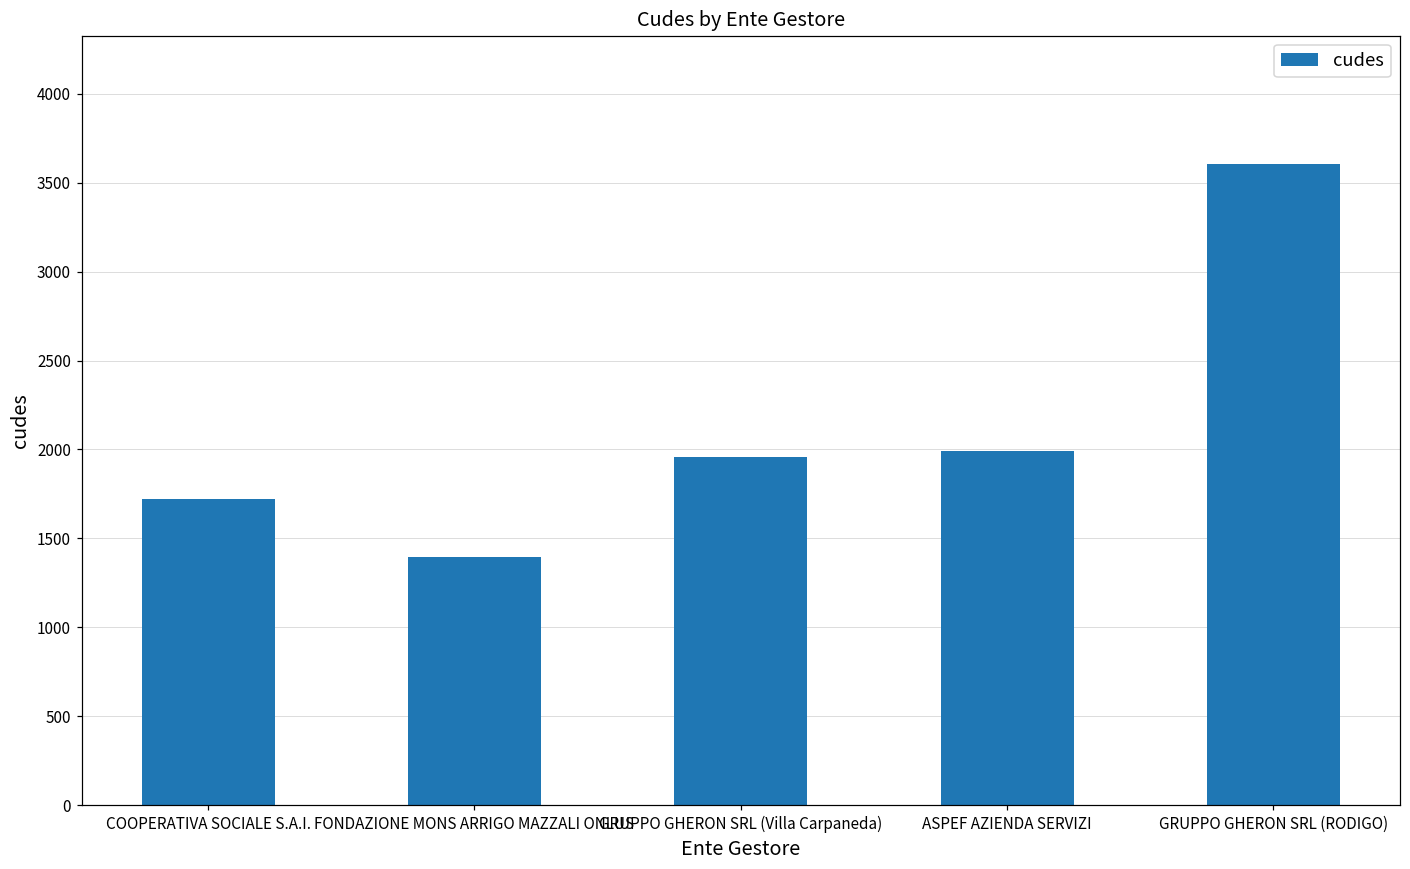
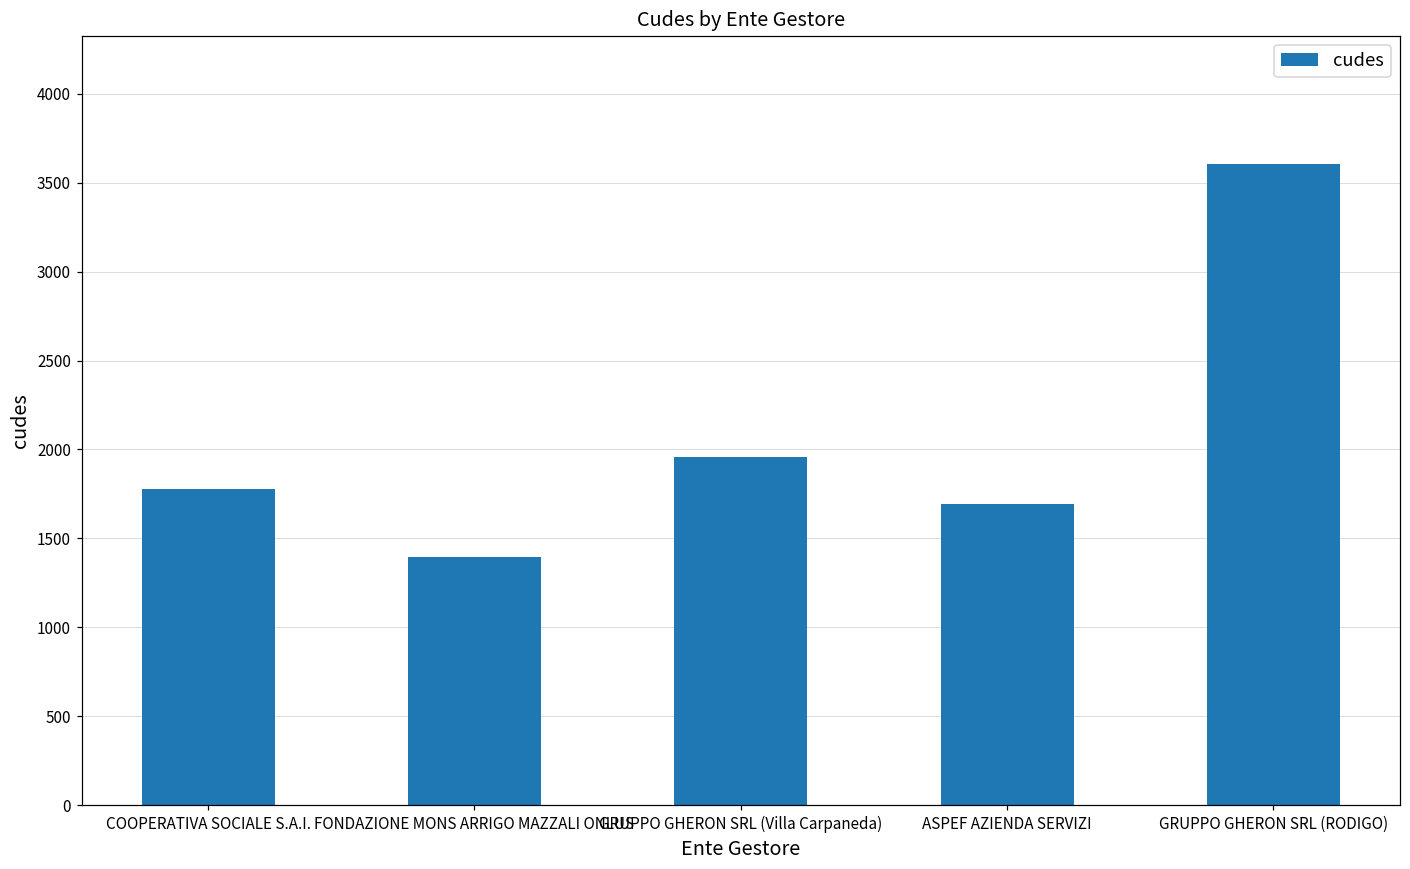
COOPERATIVA SOCIALE S.A.I.: 1720 -> 1780
ASPEF AZIENDA SERVIZI: 1990 -> 1690
